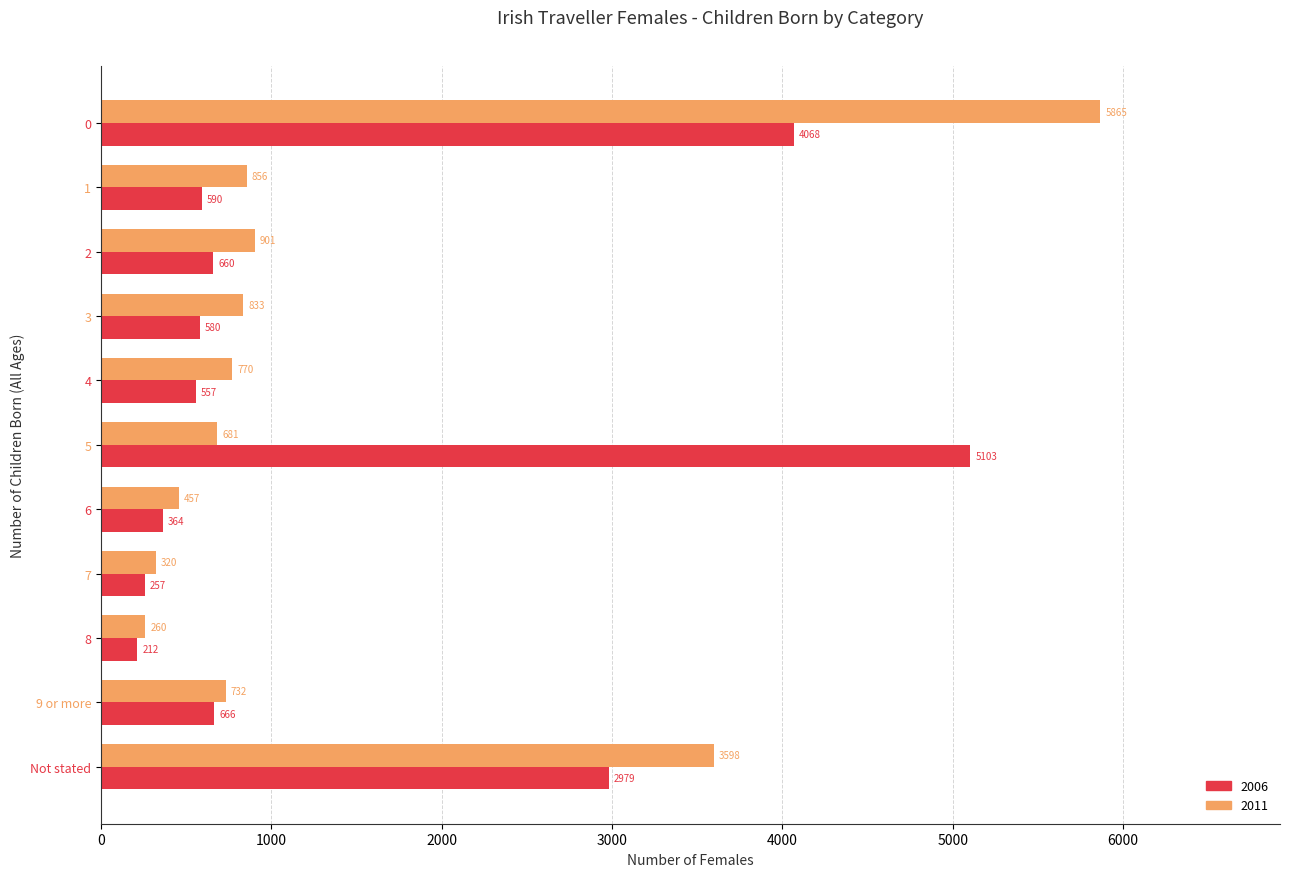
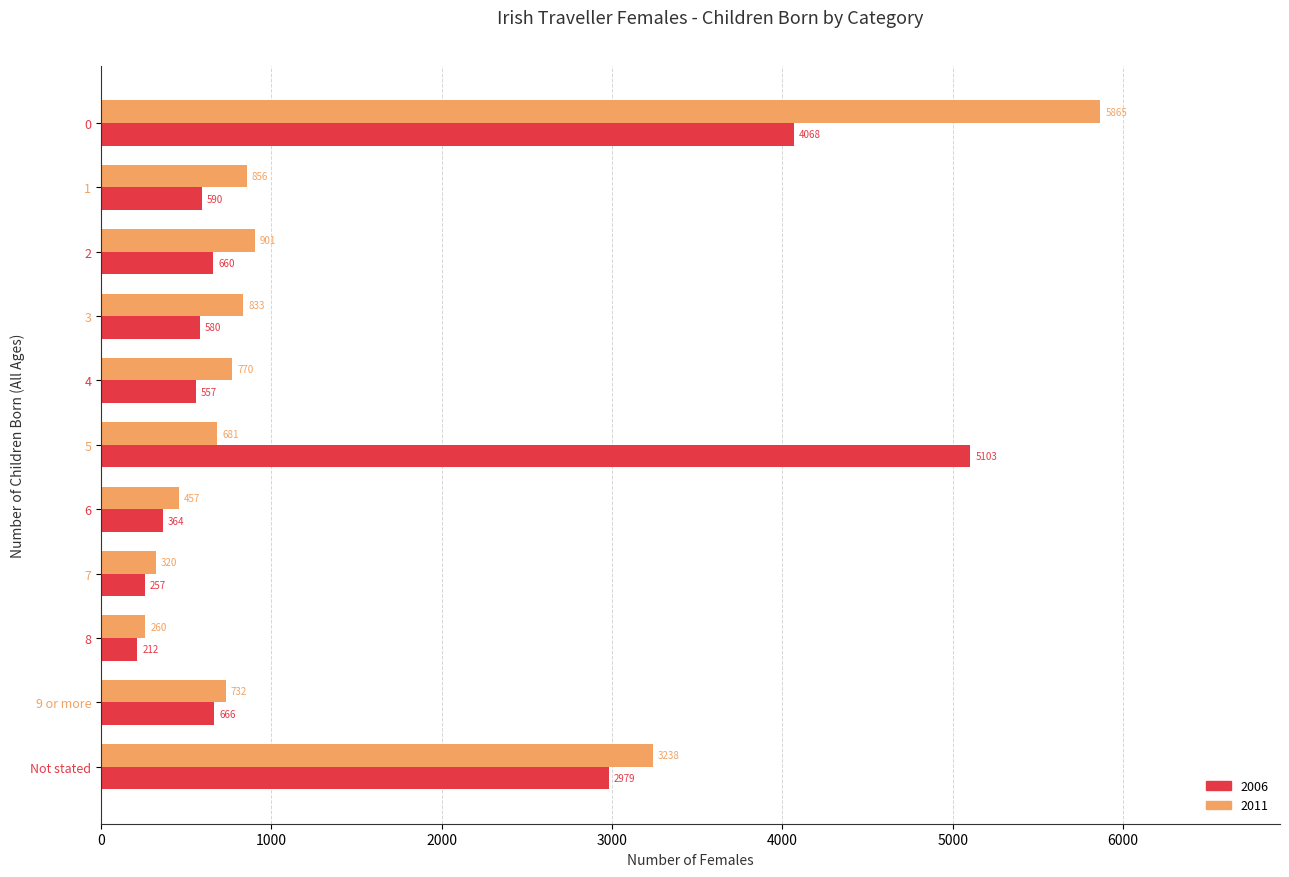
2011, Not stated: 3598 -> 3238
